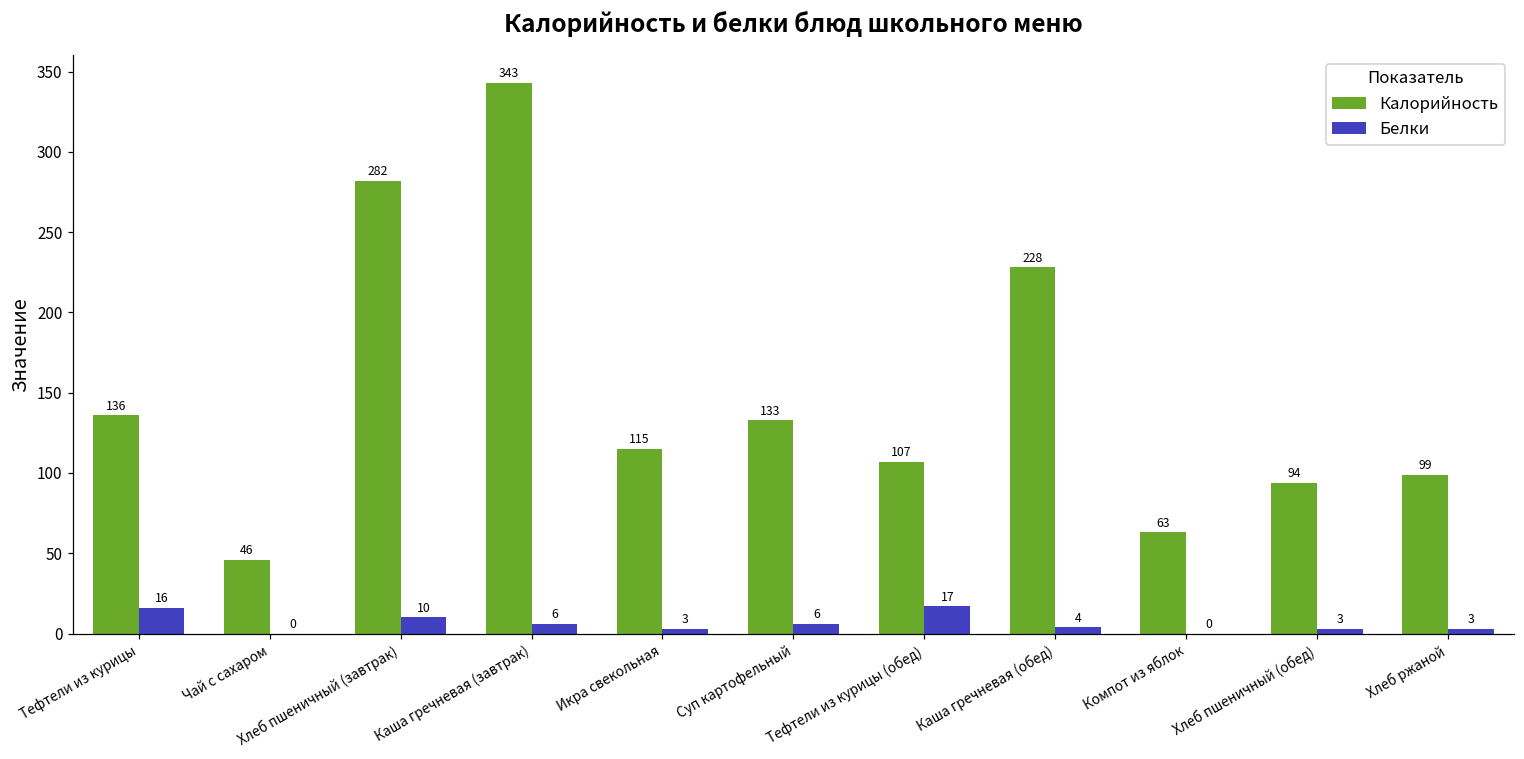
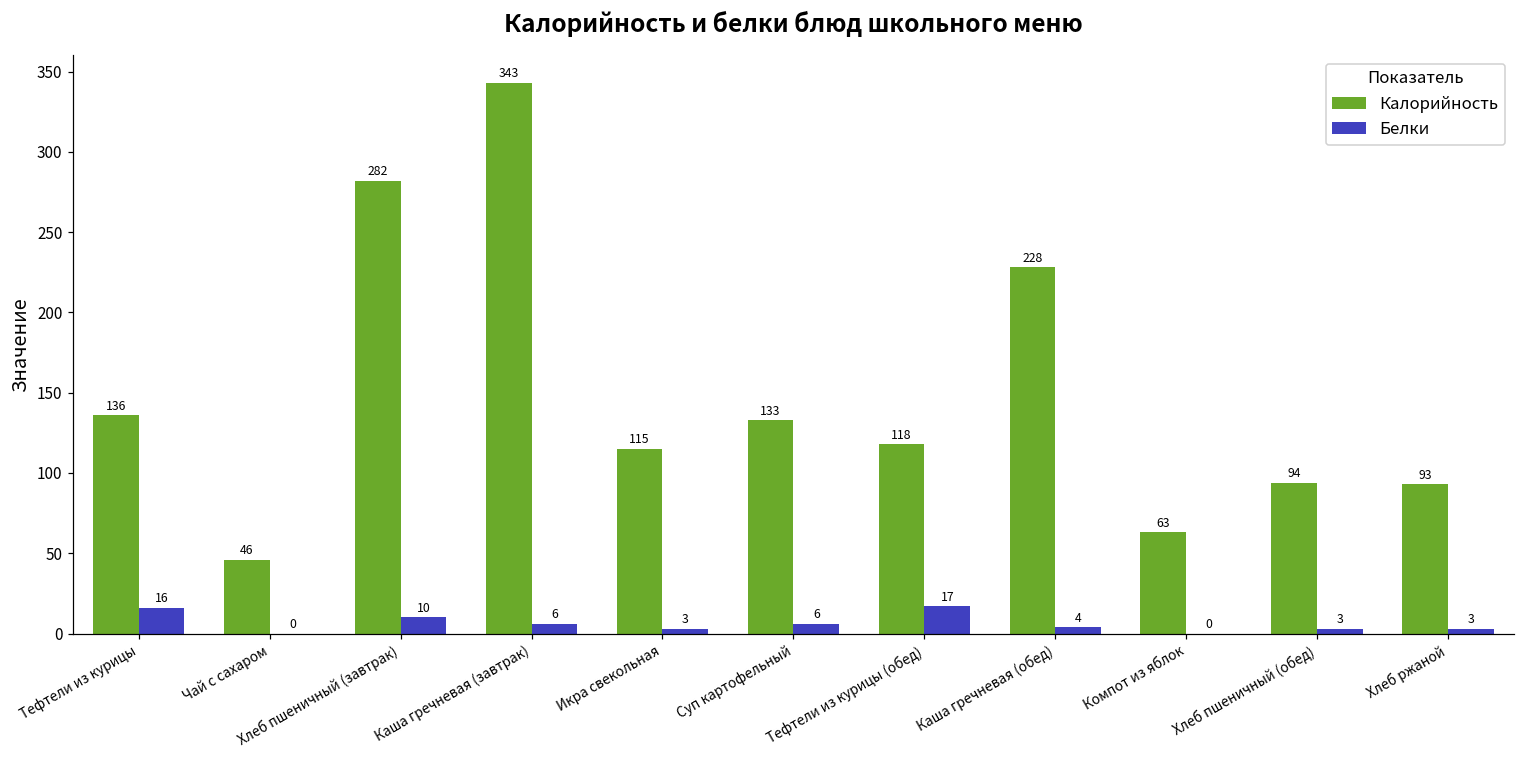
Калорийность, Тефтели из курицы (обед): 107 -> 118
Калорийность, Хлеб ржаной: 99 -> 93
